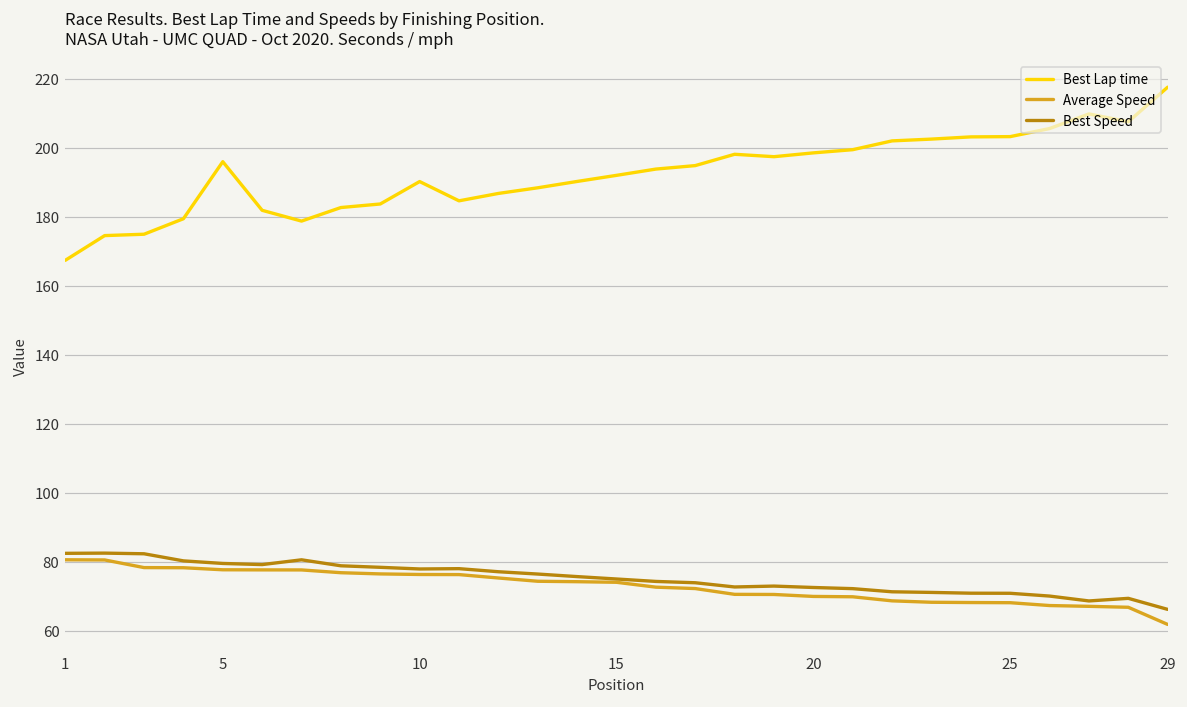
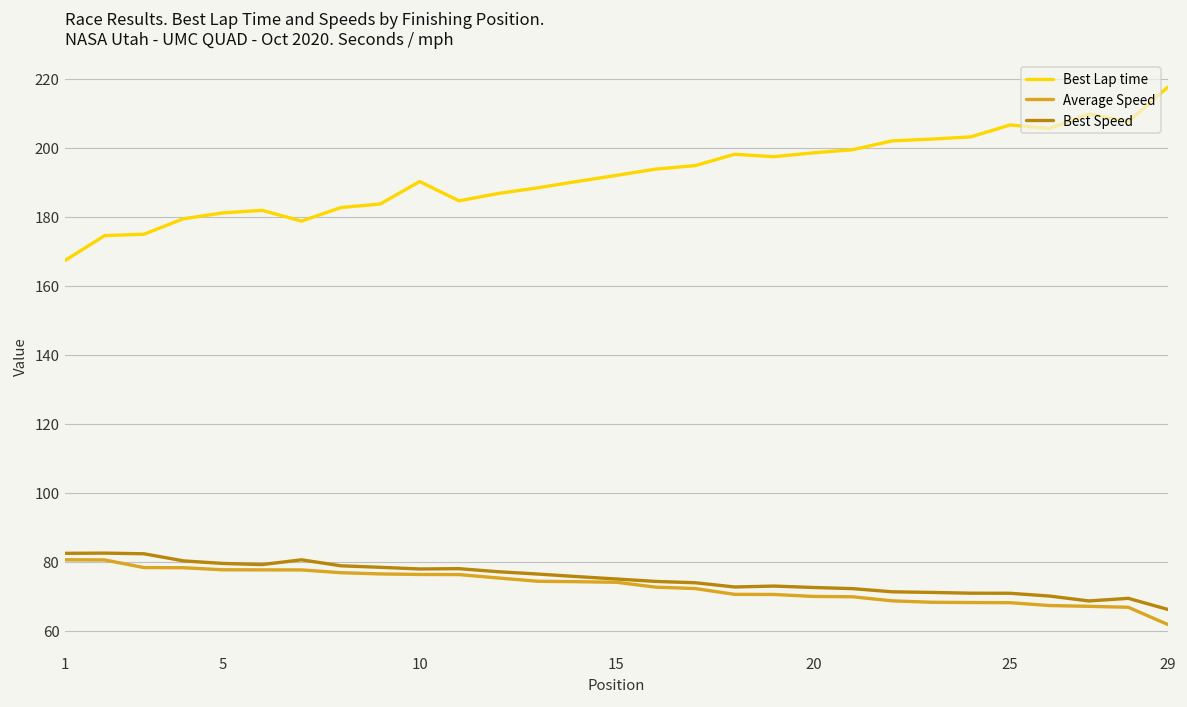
Best Lap time, 5: 196 -> 181
Best Lap time, 25: 203 -> 207
